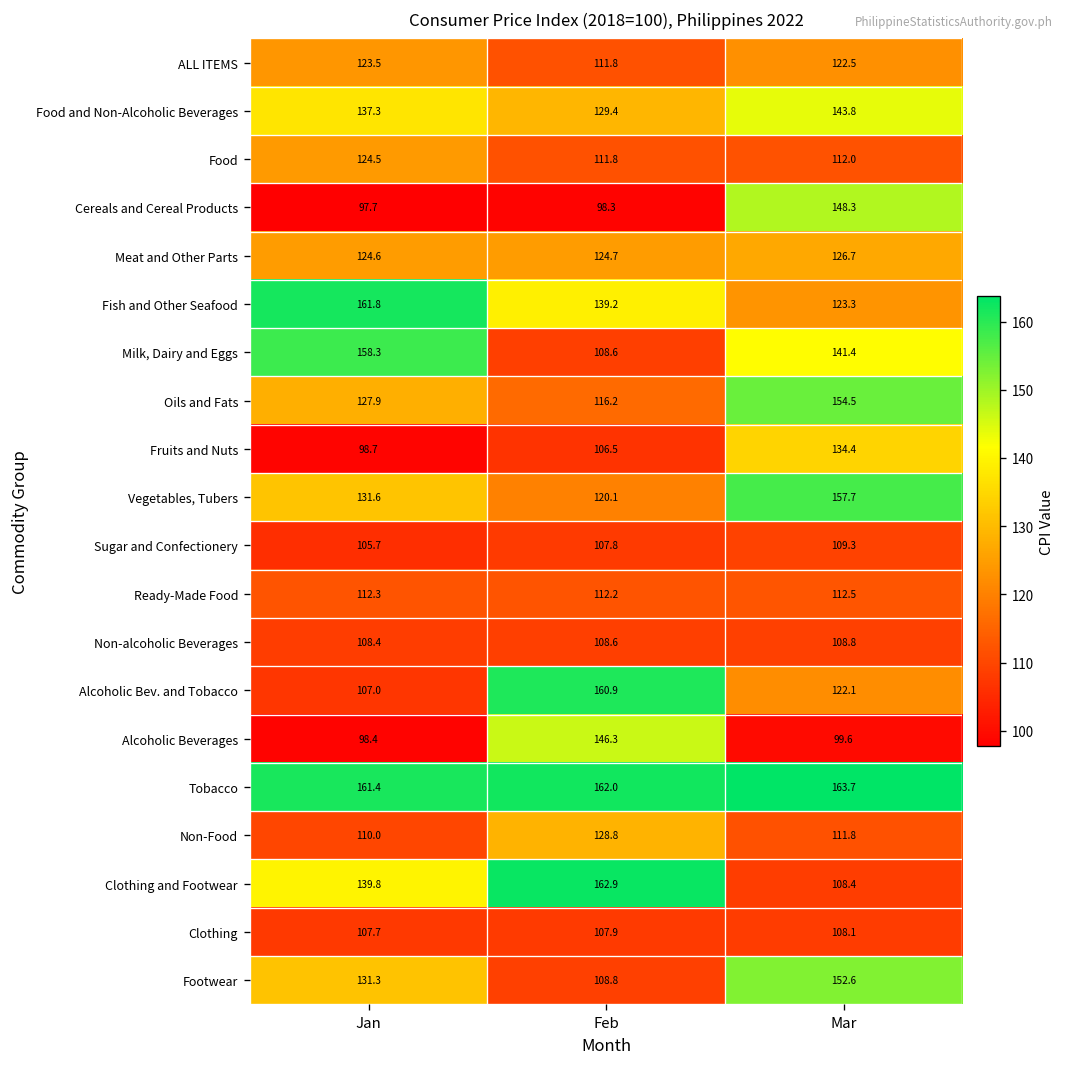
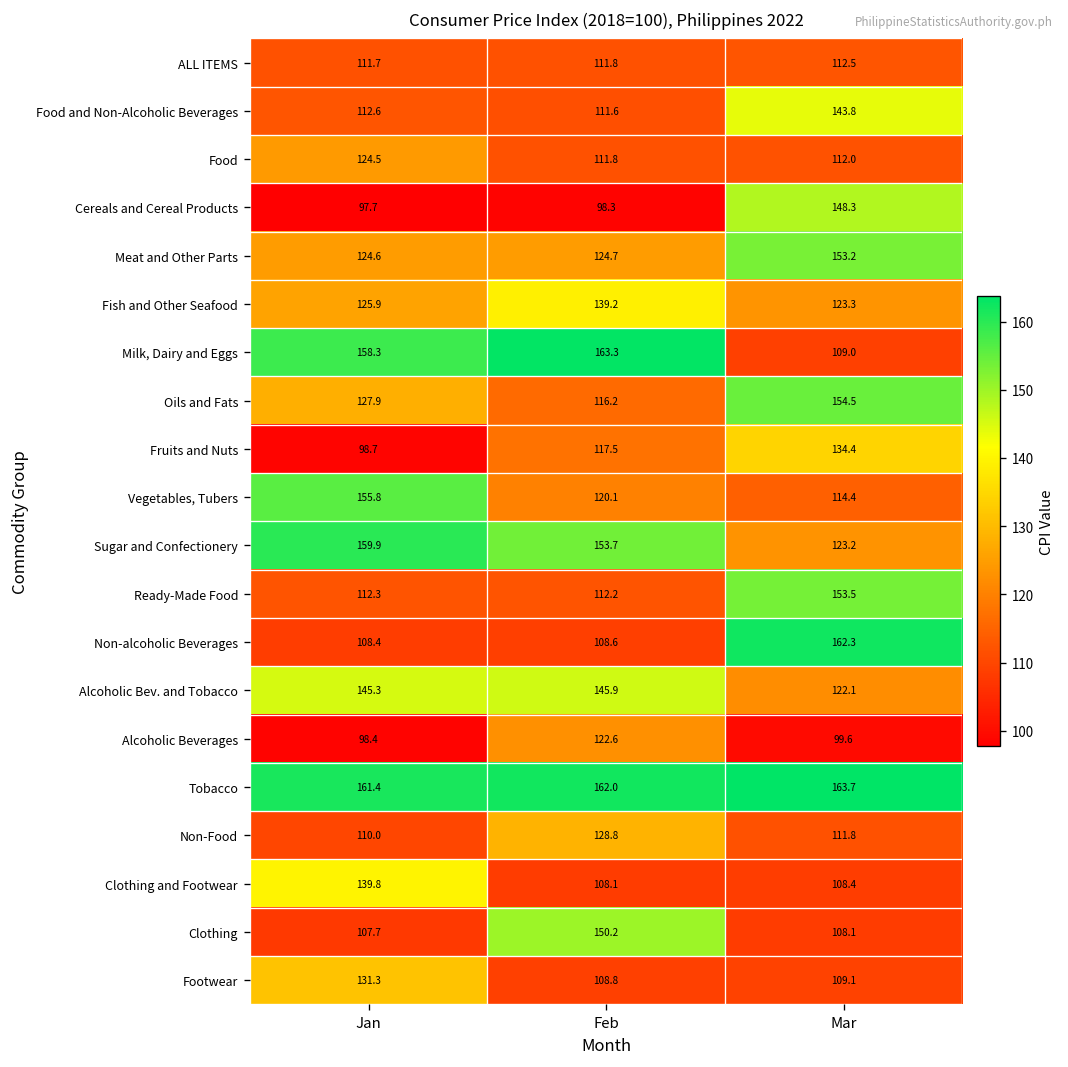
ALL ITEMS, Jan: 123.5 -> 111.7
ALL ITEMS, Mar: 122.5 -> 112.5
Food and Non-Alcoholic Beverages, Jan: 137.3 -> 112.6
Food and Non-Alcoholic Beverages, Feb: 129.4 -> 111.6
Meat and Other Parts, Mar: 126.7 -> 153.2
Fish and Other Seafood, Jan: 161.8 -> 125.9
Milk, Dairy and Eggs, Feb: 108.6 -> 163.3
Milk, Dairy and Eggs, Mar: 141.4 -> 109.0
Fruits and Nuts, Feb: 106.5 -> 117.5
Vegetables, Tubers, Jan: 131.6 -> 155.8
Vegetables, Tubers, Mar: 157.7 -> 114.4
Sugar and Confectionery, Jan: 105.7 -> 159.9
Sugar and Confectionery, Feb: 107.8 -> 153.7
Sugar and Confectionery, Mar: 109.3 -> 123.2
Ready-Made Food, Mar: 112.5 -> 153.5
Non-alcoholic Beverages, Mar: 108.8 -> 162.3
Alcoholic Bev. and Tobacco, Jan: 107.0 -> 145.3
Alcoholic Bev. and Tobacco, Feb: 160.9 -> 145.9
Alcoholic Beverages, Feb: 146.3 -> 122.6
Clothing and Footwear, Feb: 162.9 -> 108.1
Clothing, Feb: 107.9 -> 150.2
Footwear, Mar: 152.6 -> 109.1
